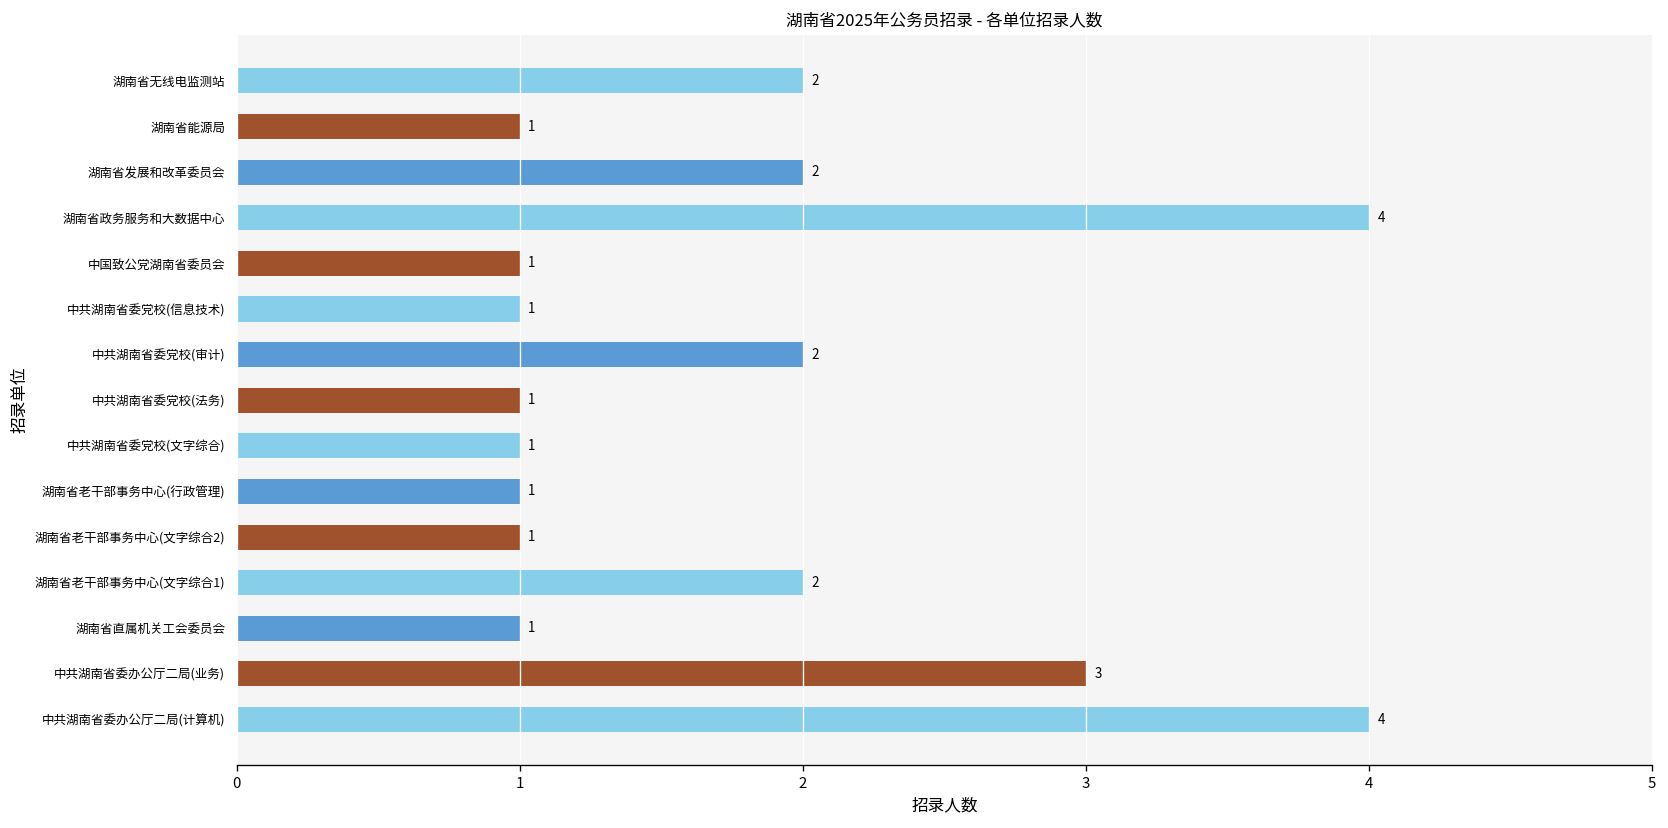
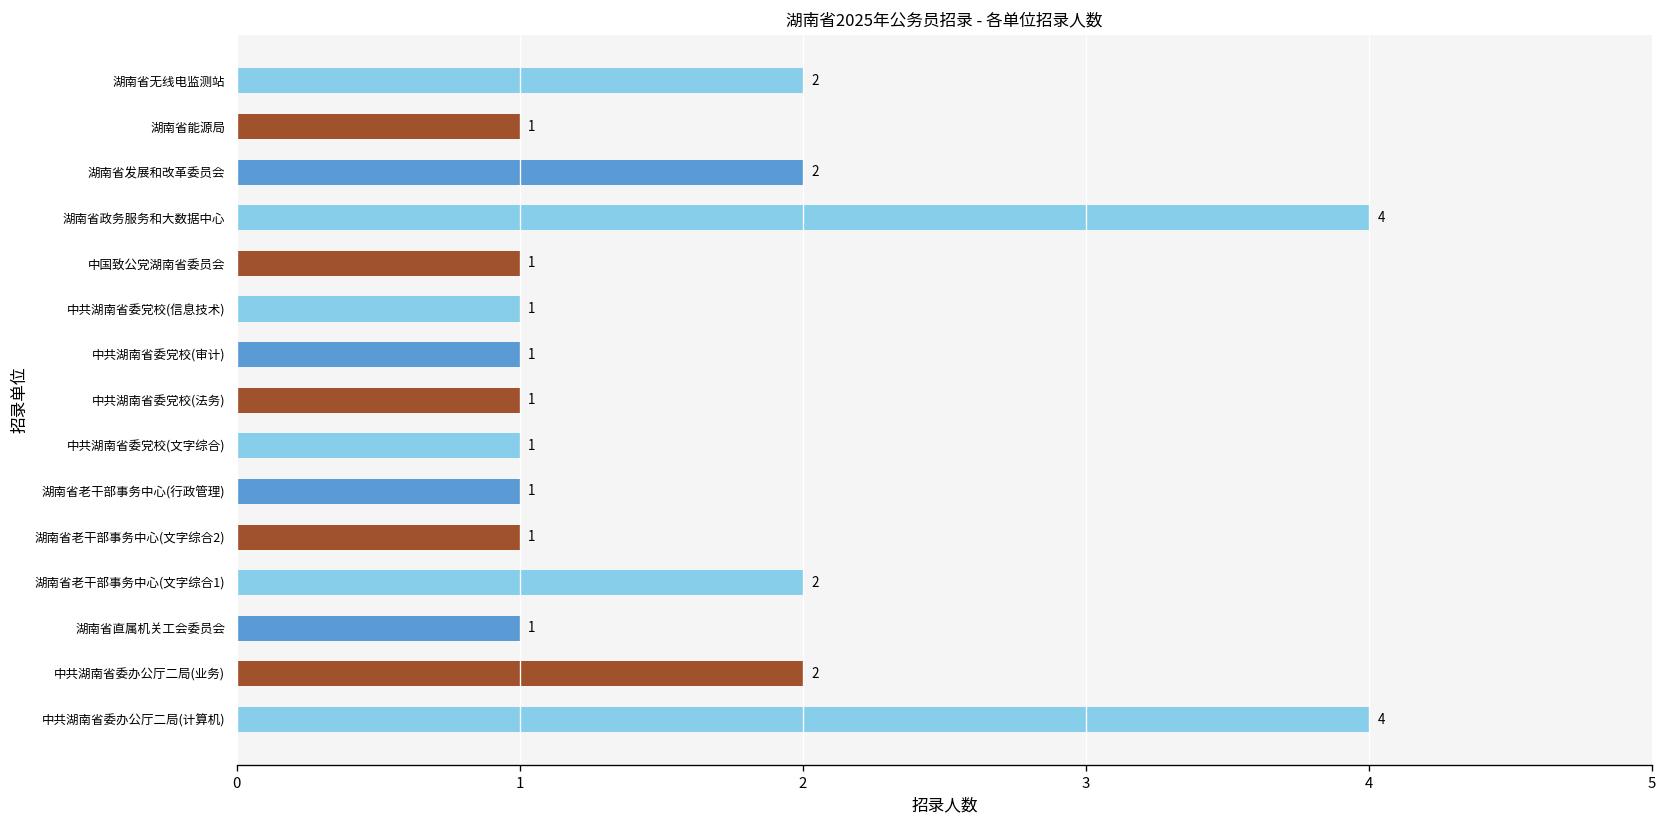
中共湖南省委党校(审计): 2 -> 1
中共湖南省委办公厅二局(业务): 3 -> 2
